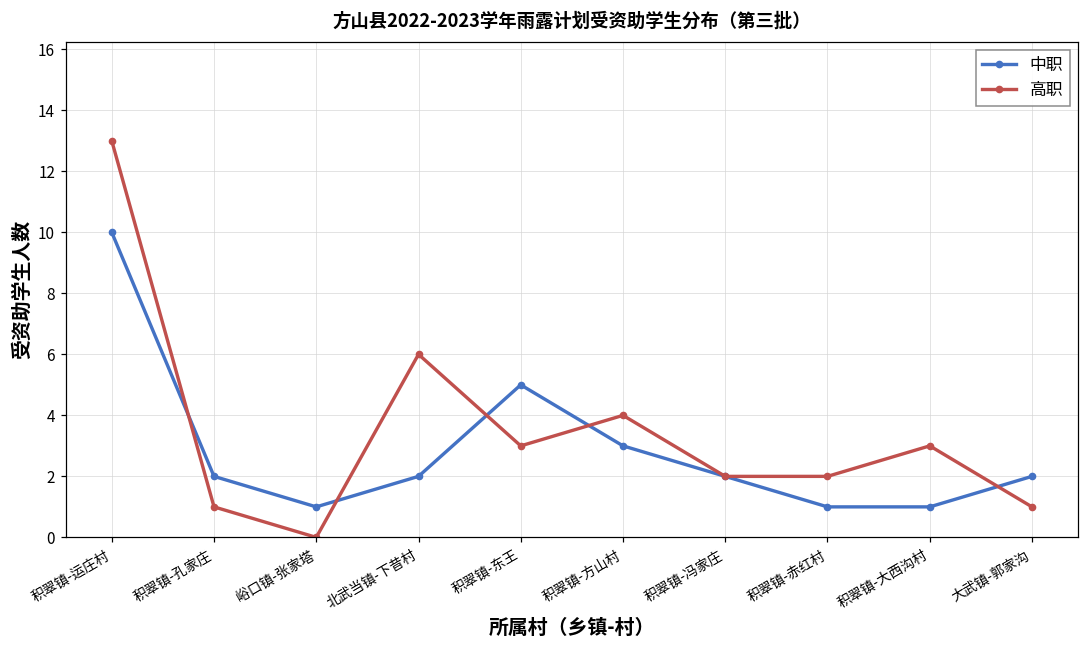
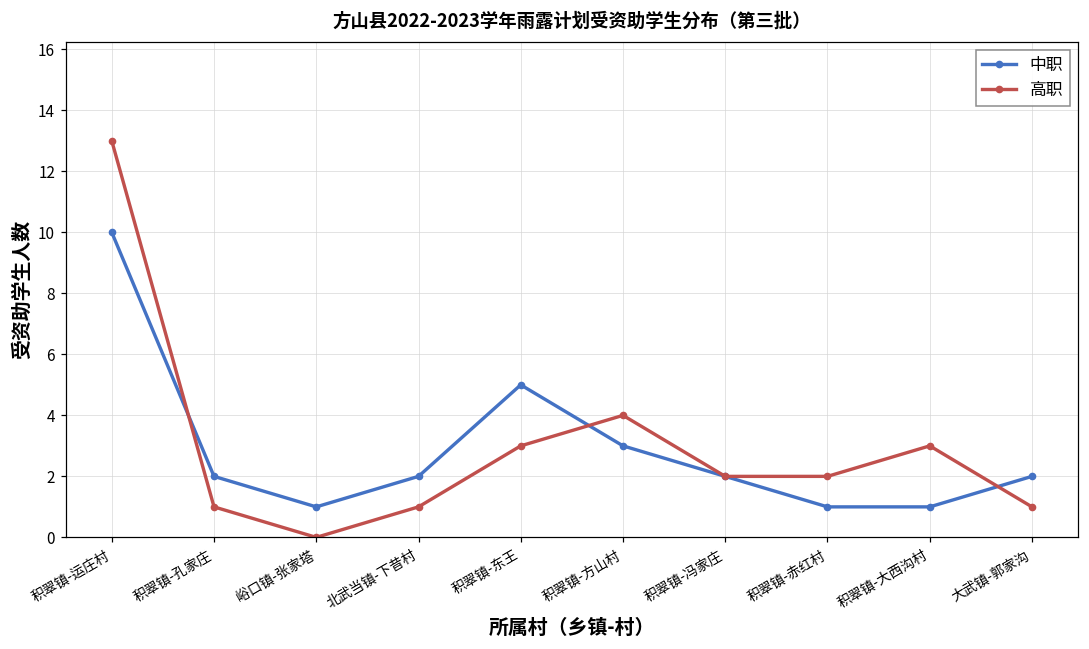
高职, 北武当镇-下昔村: 6 -> 1
